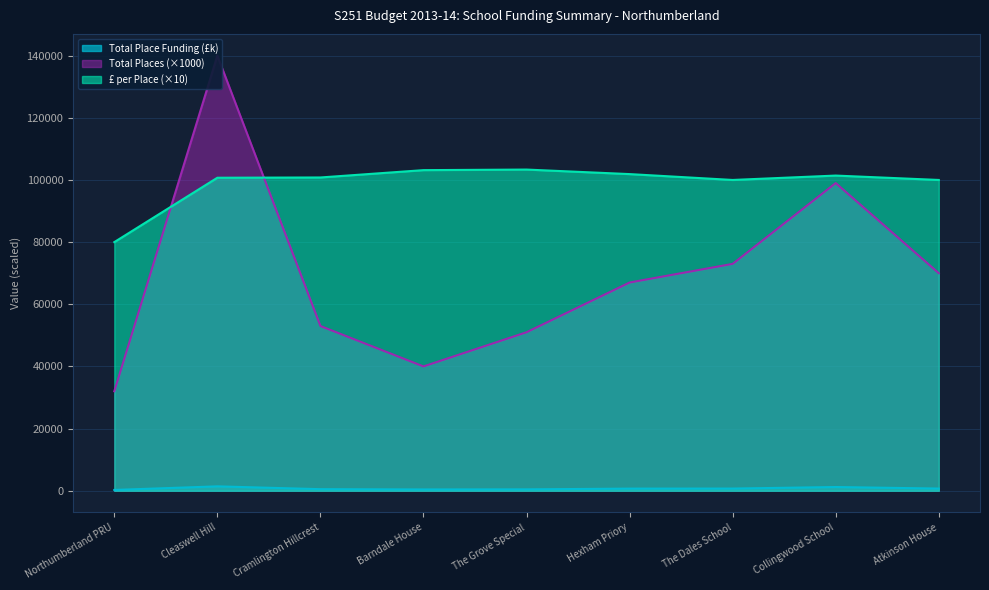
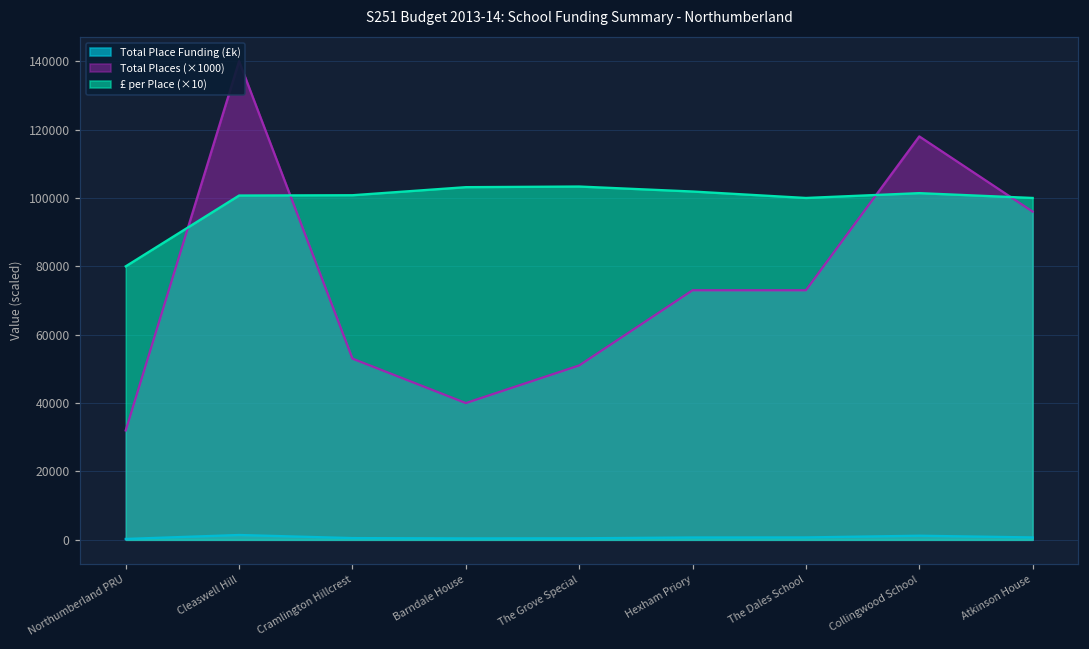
Total Places (×1000), Hexham Priory: 67000 -> 73000
Total Places (×1000), Collingwood School: 99000 -> 118000
Total Places (×1000), Atkinson House: 70000 -> 96000
